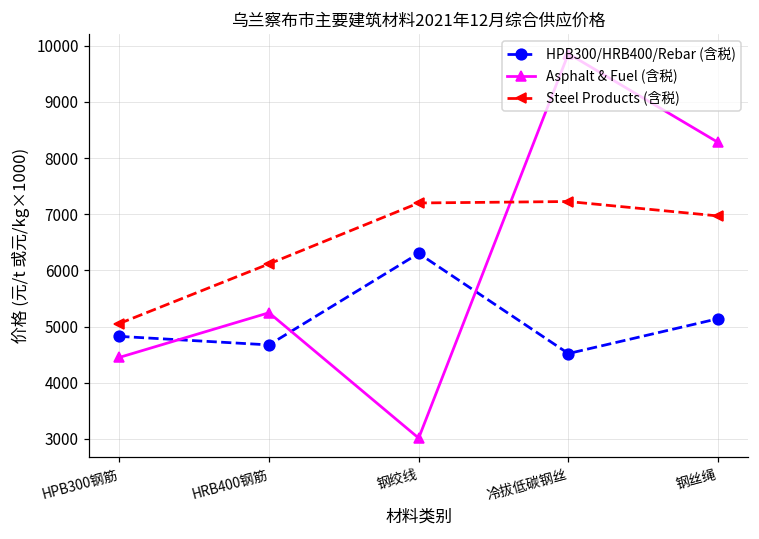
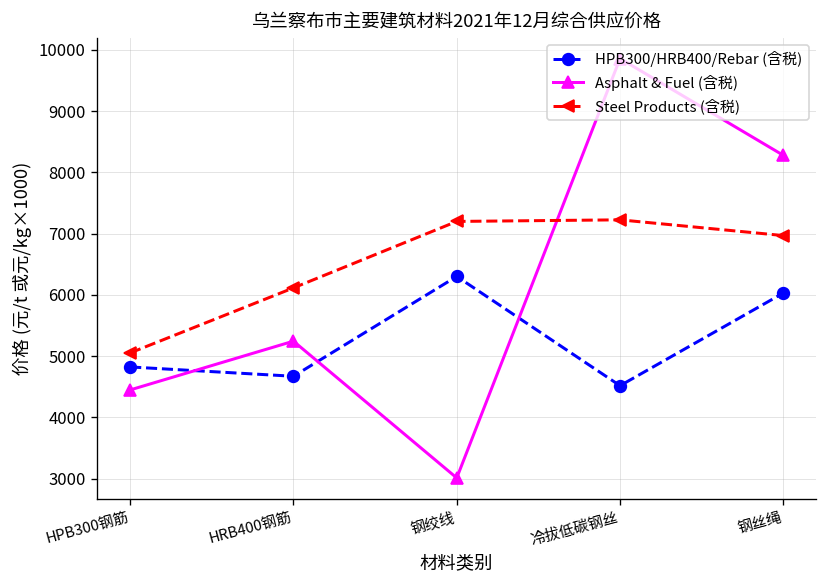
HPB300/HRB400/Rebar (含税), 钢丝绳: 5100 -> 6000
